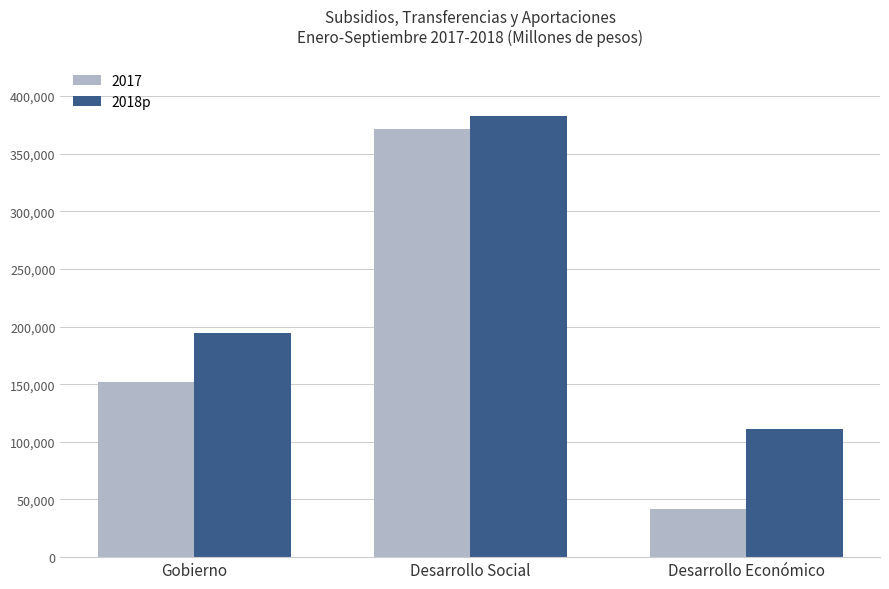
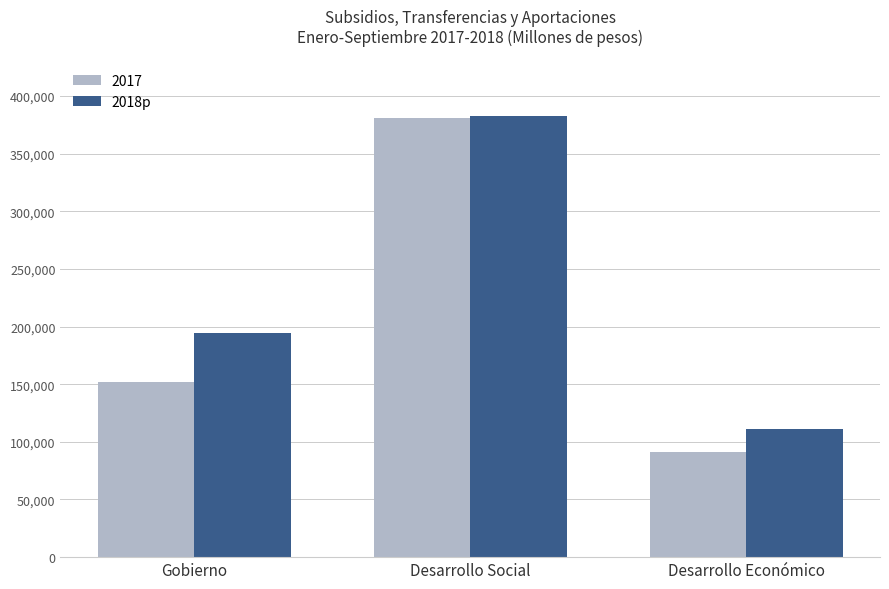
2017, Desarrollo Social: 371,000 -> 381,000
2017, Desarrollo Económico: 41,000 -> 91,000
